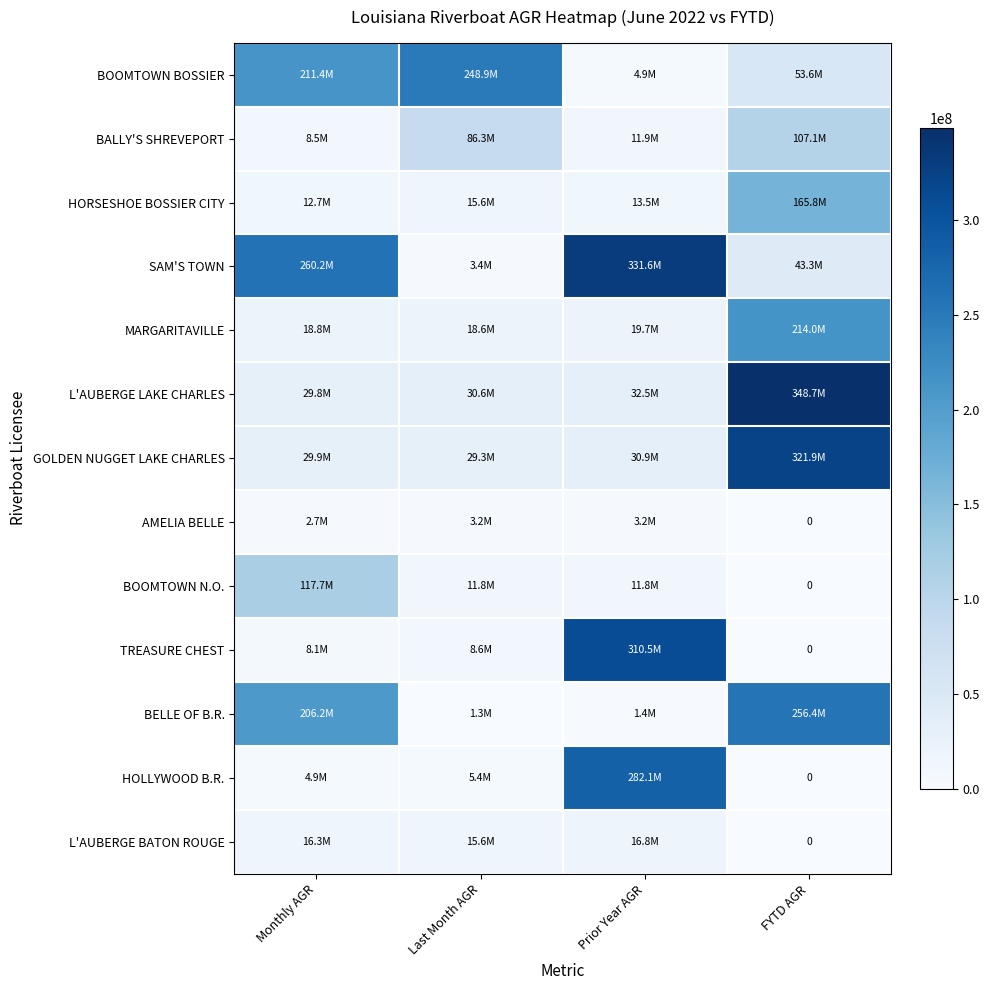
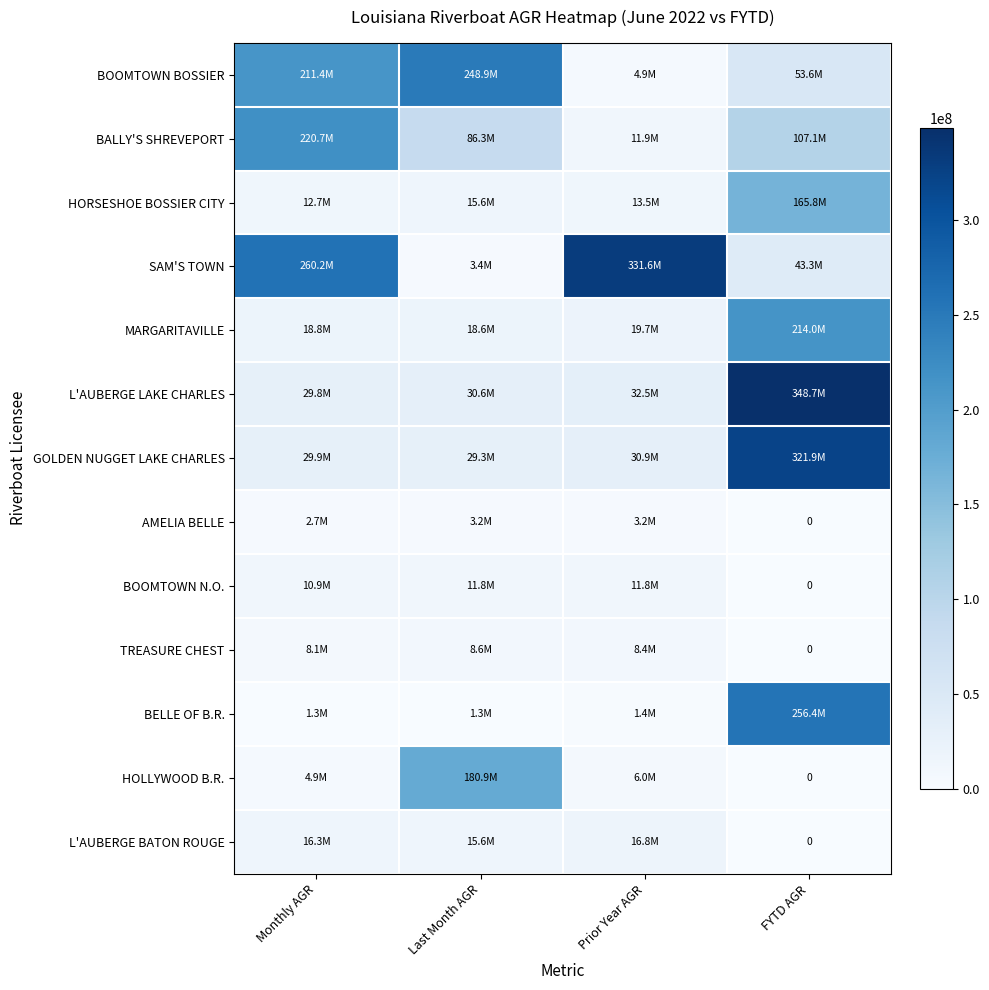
BALLY'S SHREVEPORT, Monthly AGR: 8.5M -> 220.7M
BOOMTOWN N.O., Monthly AGR: 117.7M -> 10.9M
TREASURE CHEST, Prior Year AGR: 310.5M -> 8.4M
BELLE OF B.R., Monthly AGR: 206.2M -> 1.3M
HOLLYWOOD B.R., Last Month AGR: 5.4M -> 180.9M
HOLLYWOOD B.R., Prior Year AGR: 282.1M -> 6.0M
